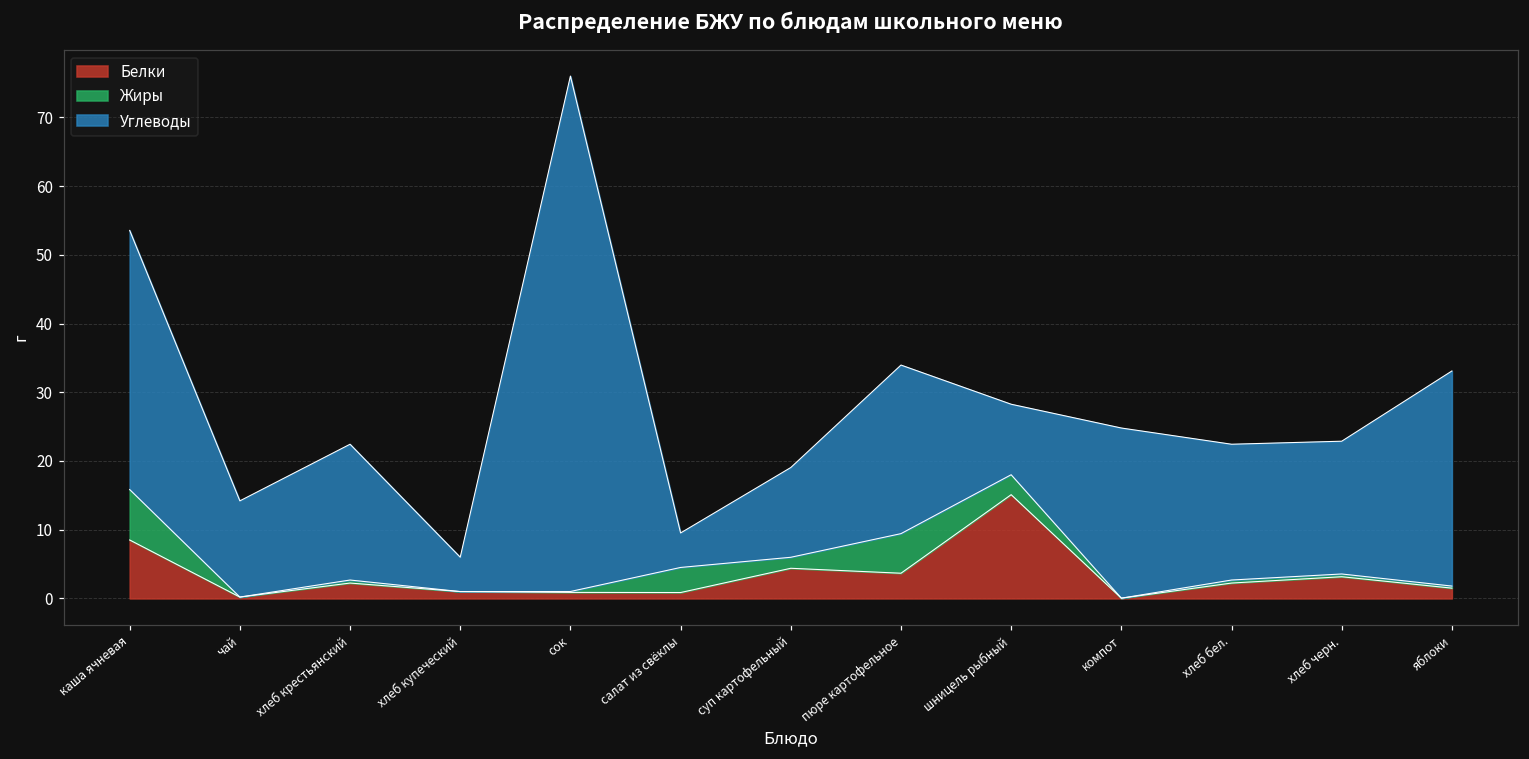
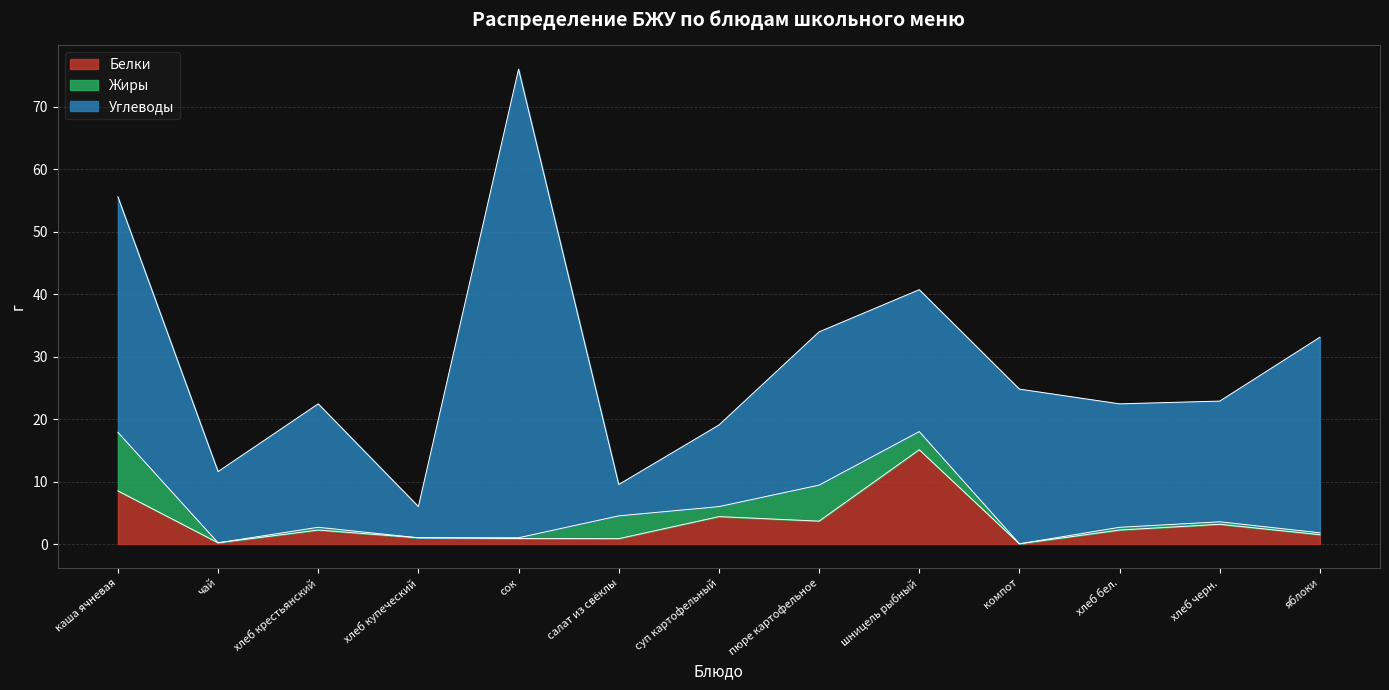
Жиры, каша ячневая: 7 -> 9
Углеводы, чай: 14 -> 11
Углеводы, шницель рыбный: 10 -> 23
